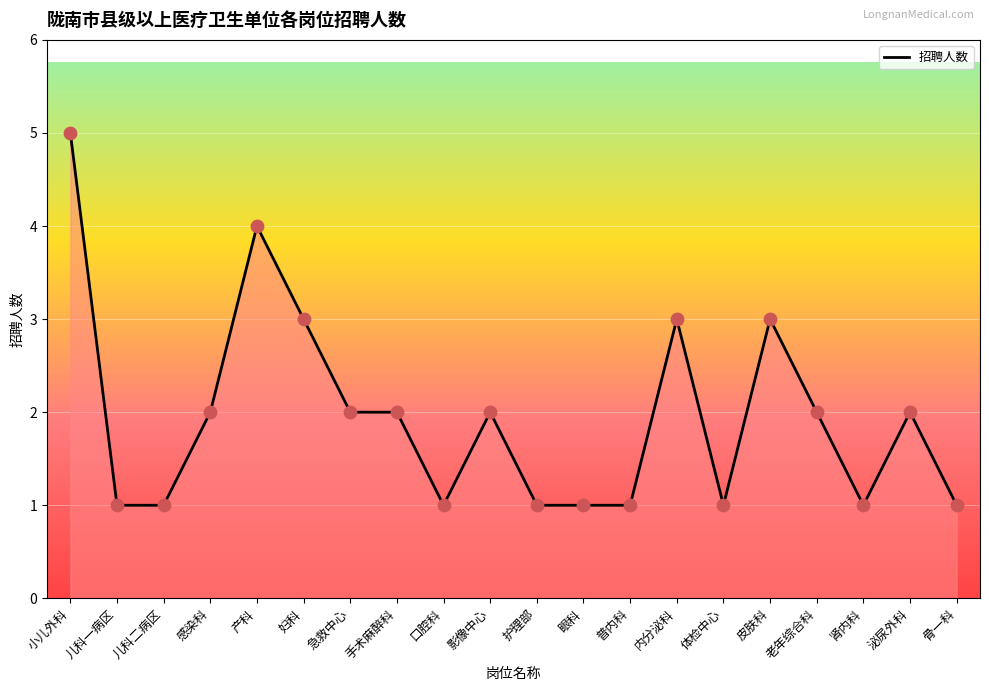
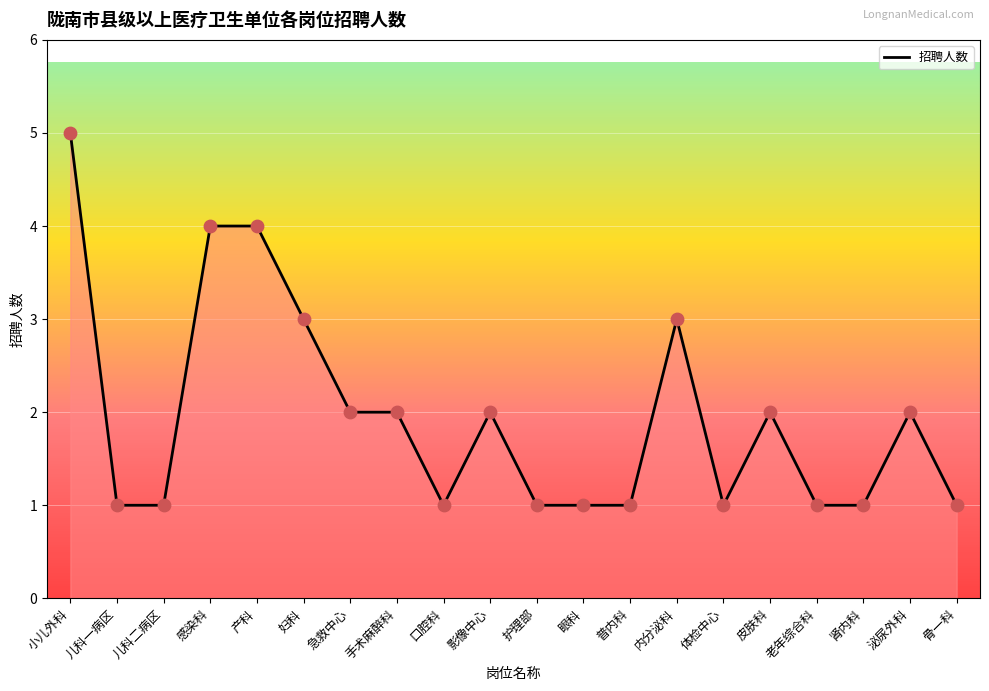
感染科: 2 -> 4
皮肤科: 3 -> 2
老年综合科: 2 -> 1
